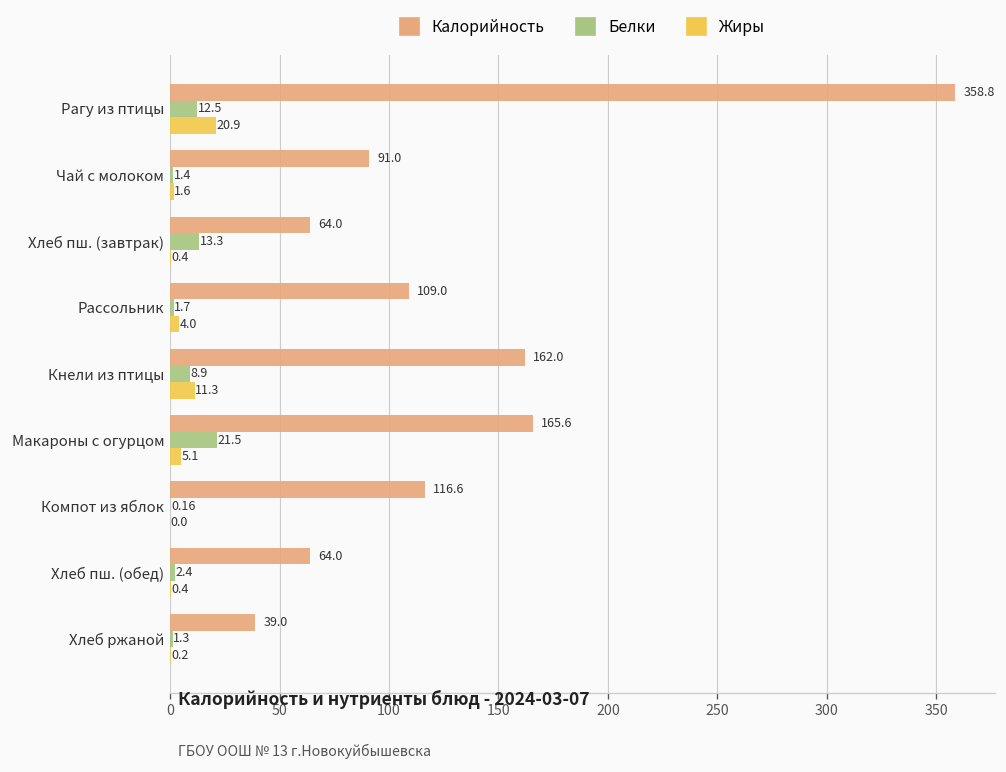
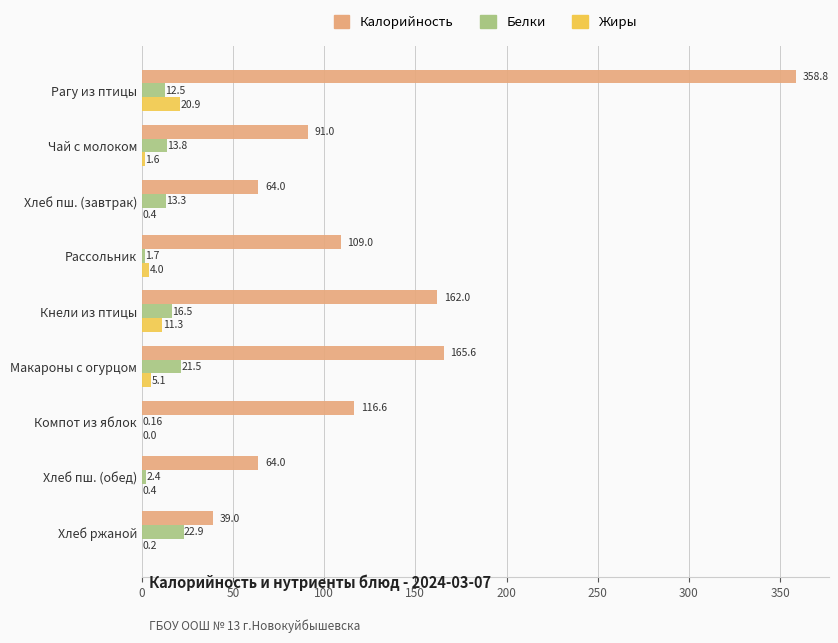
Белки, Чай с молоком: 1.4 -> 13.8
Белки, Кнели из птицы: 8.9 -> 16.5
Белки, Хлеб ржаной: 1.3 -> 22.9
